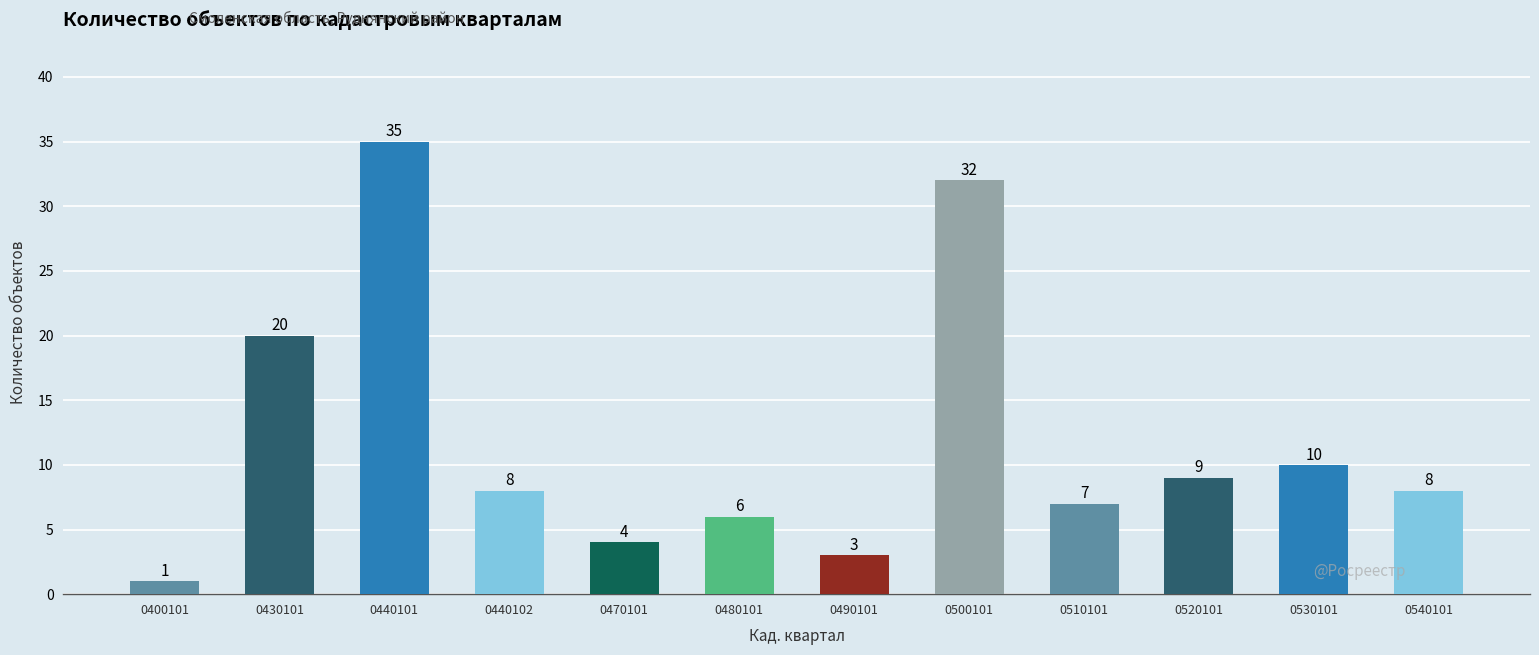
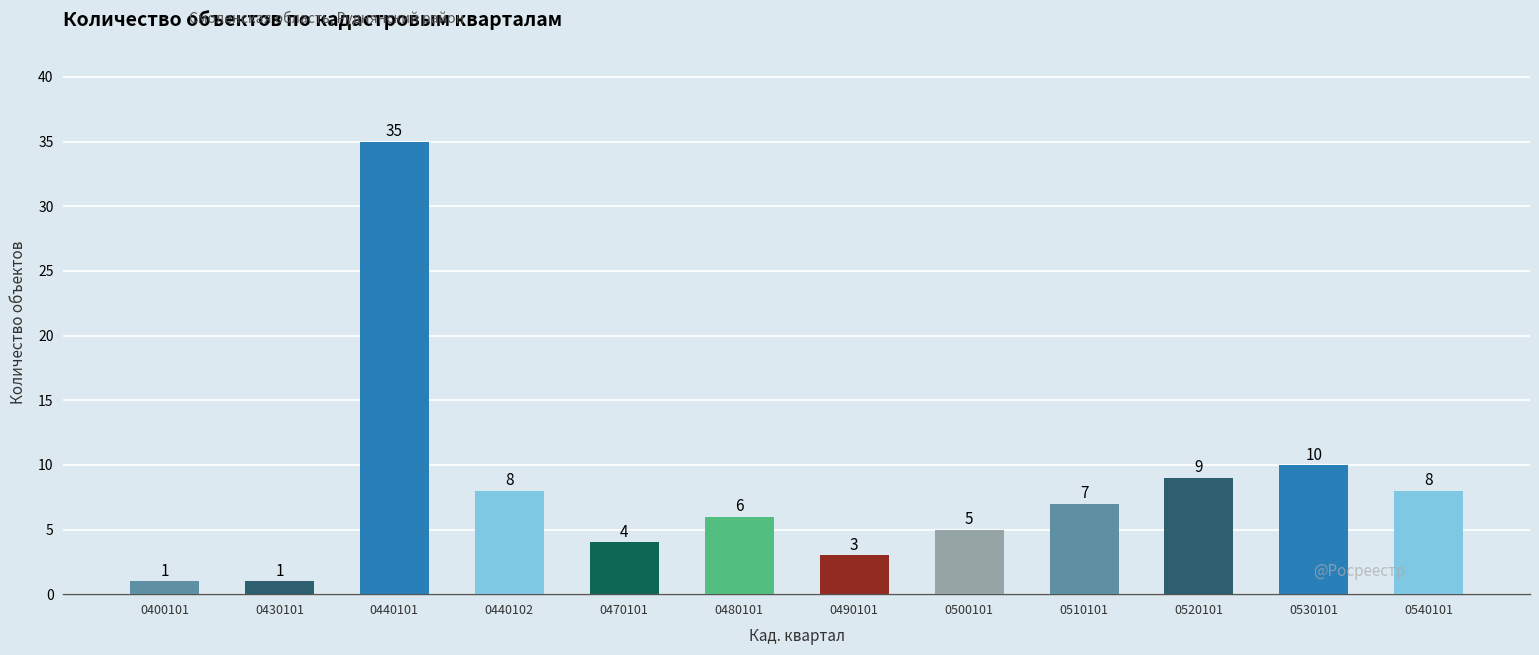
0430101: 20 -> 1
0500101: 32 -> 5
